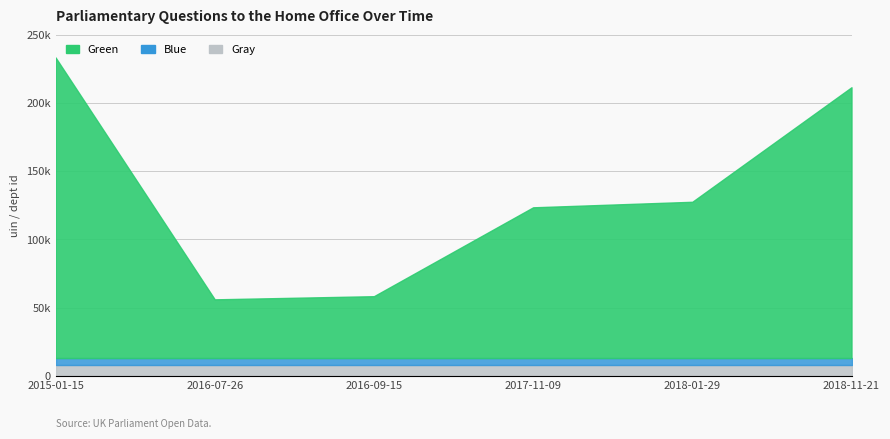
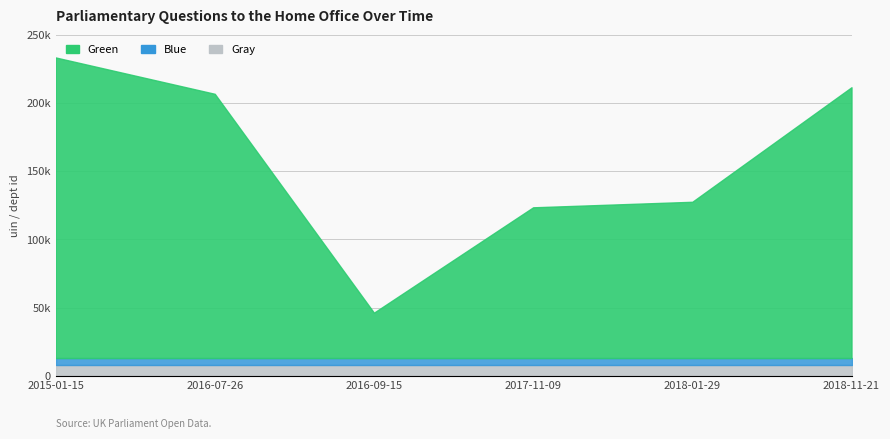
Green, 2016-07-26: 43000 -> 194000
Green, 2016-09-15: 45000 -> 33000
